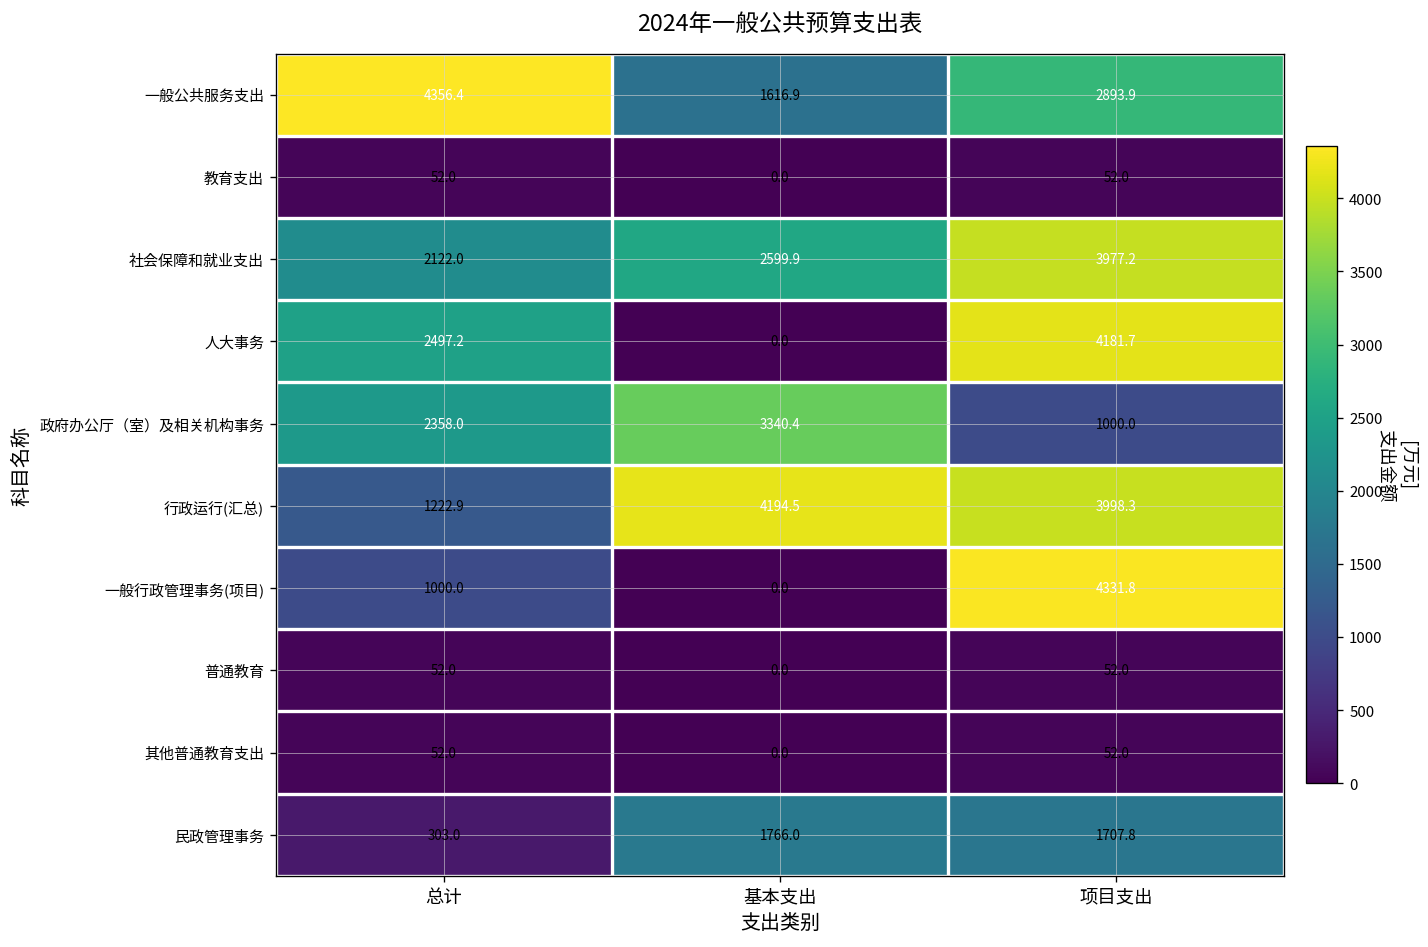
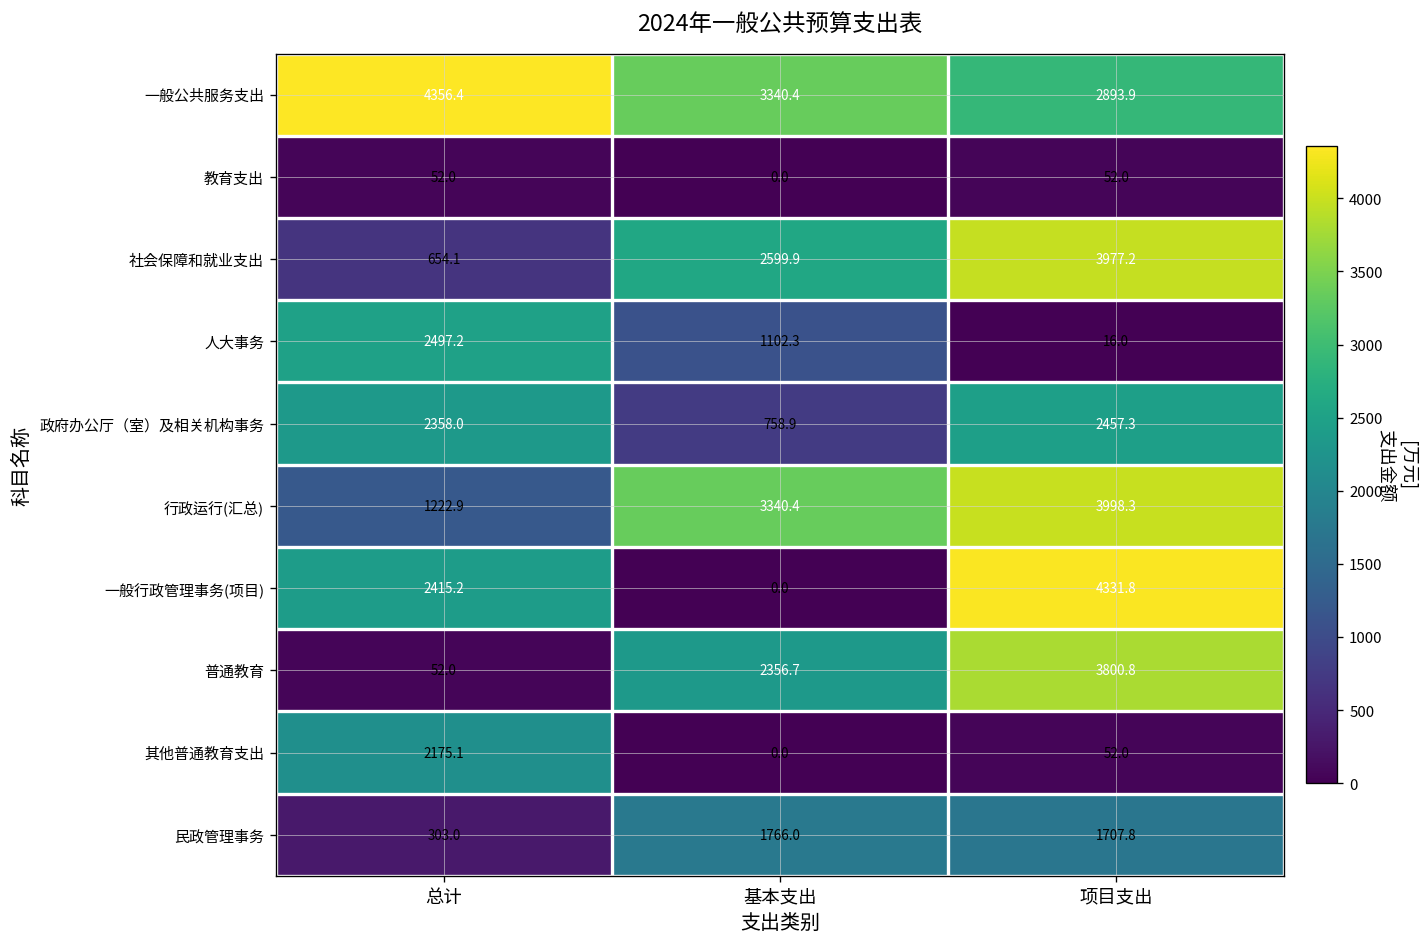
一般公共服务支出, 基本支出: 1616.9 -> 3340.4
社会保障和就业支出, 总计: 2122.0 -> 654.1
人大事务, 基本支出: 0.0 -> 1102.3
人大事务, 项目支出: 4181.7 -> 16.0
政府办公厅（室）及相关机构事务, 基本支出: 3340.4 -> 758.9
政府办公厅（室）及相关机构事务, 项目支出: 1000.0 -> 2457.3
行政运行(汇总), 基本支出: 4194.5 -> 3340.4
一般行政管理事务(项目), 总计: 1000.0 -> 2415.2
普通教育, 基本支出: 0.0 -> 2356.7
普通教育, 项目支出: 52.0 -> 3800.8
其他普通教育支出, 总计: 52.0 -> 2175.1
